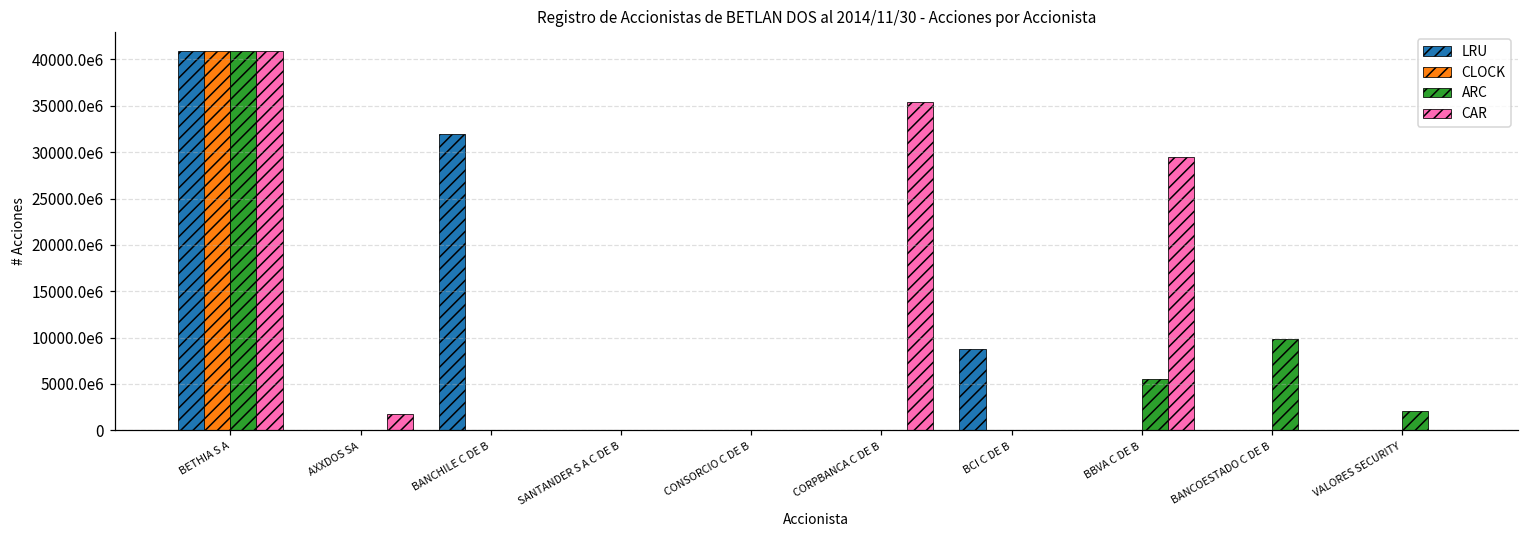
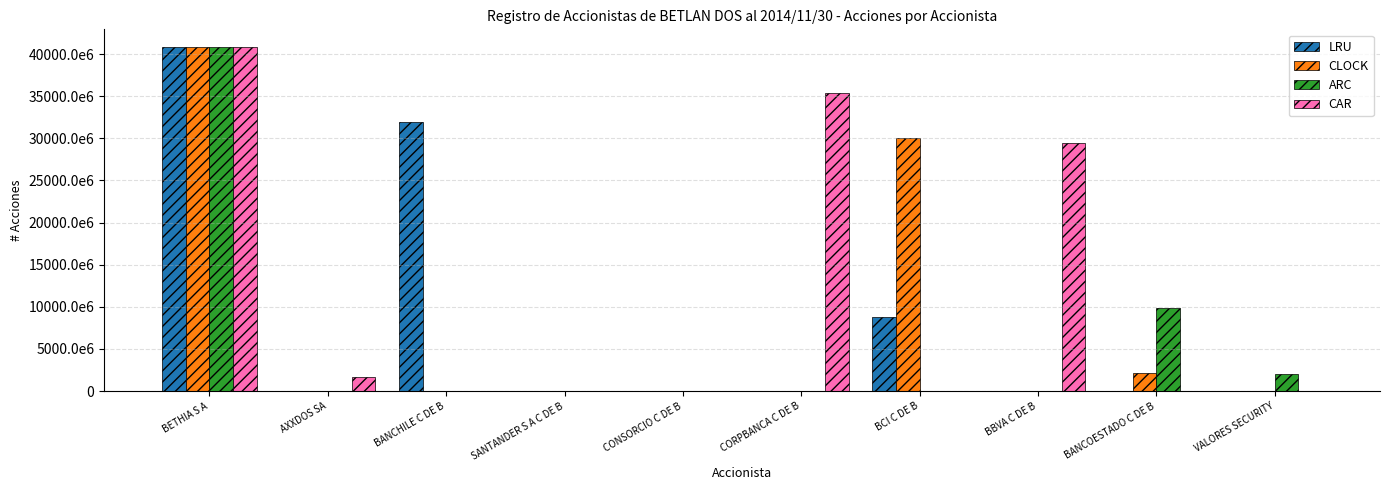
CLOCK, BCI C DE B: 0 -> 30000000000
ARC, BBVA C DE B: 5000000000 -> 0
CLOCK, BANCOESTADO C DE B: 0 -> 2000000000
